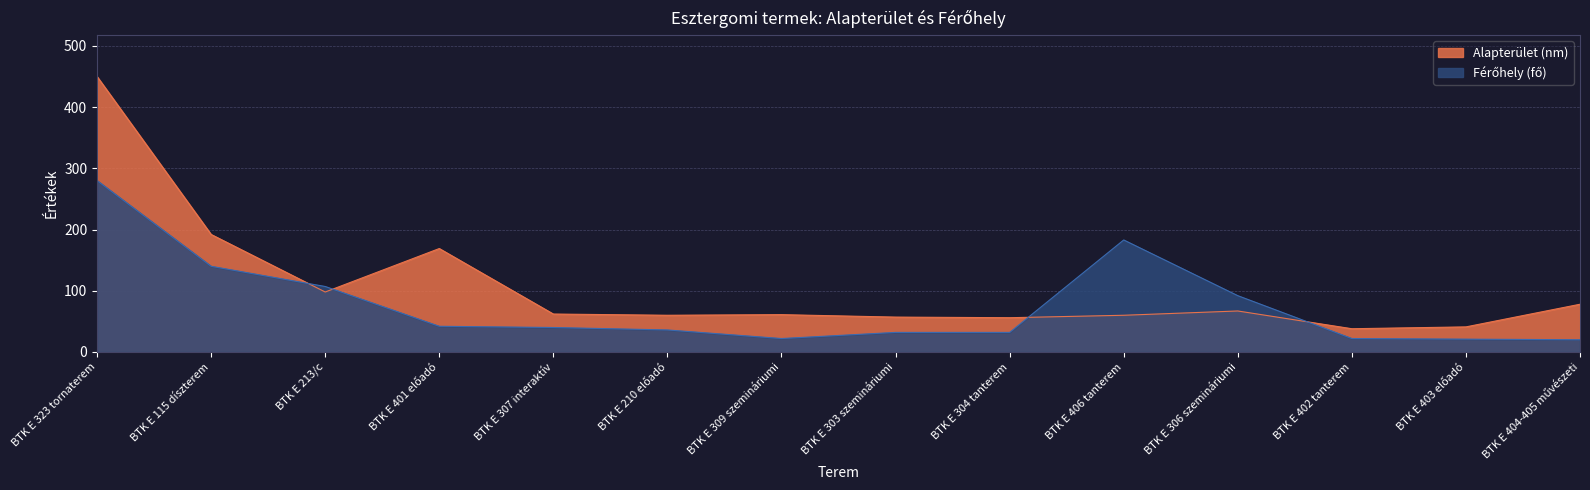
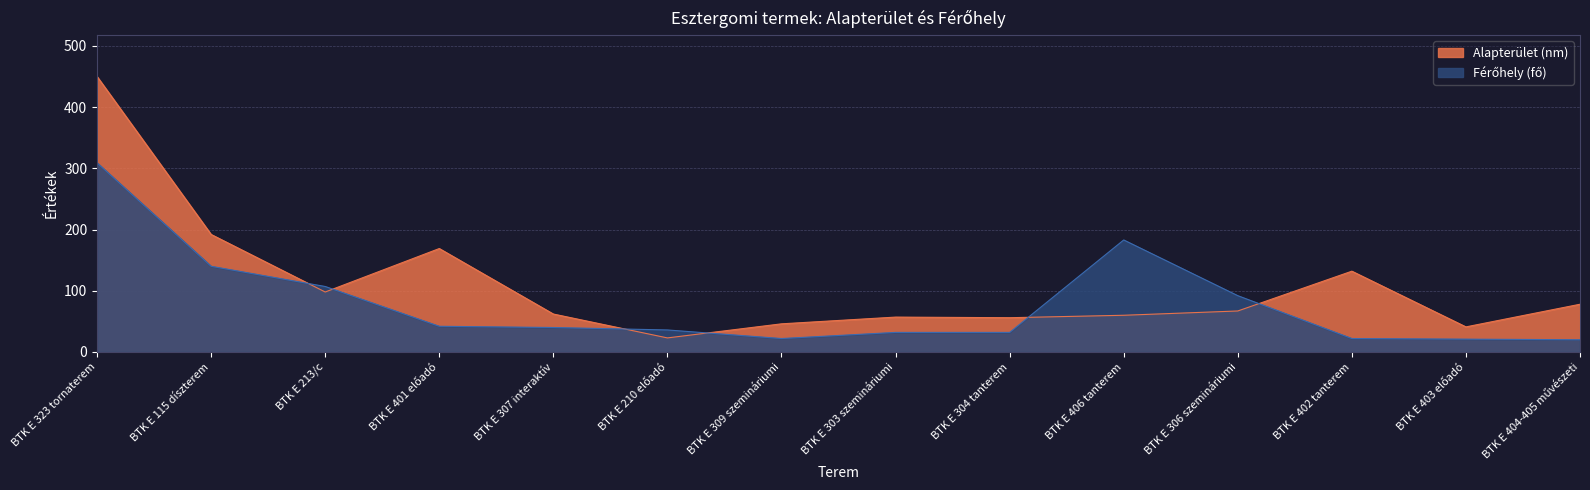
Férőhely (fő), BTK E 323 tornaterem: 280 -> 310
Alapterület (nm), BTK E 210 előadó: 60 -> 20
Alapterület (nm), BTK E 309 szemináriumi: 60 -> 50
Alapterület (nm), BTK E 402 tanterem: 40 -> 130
